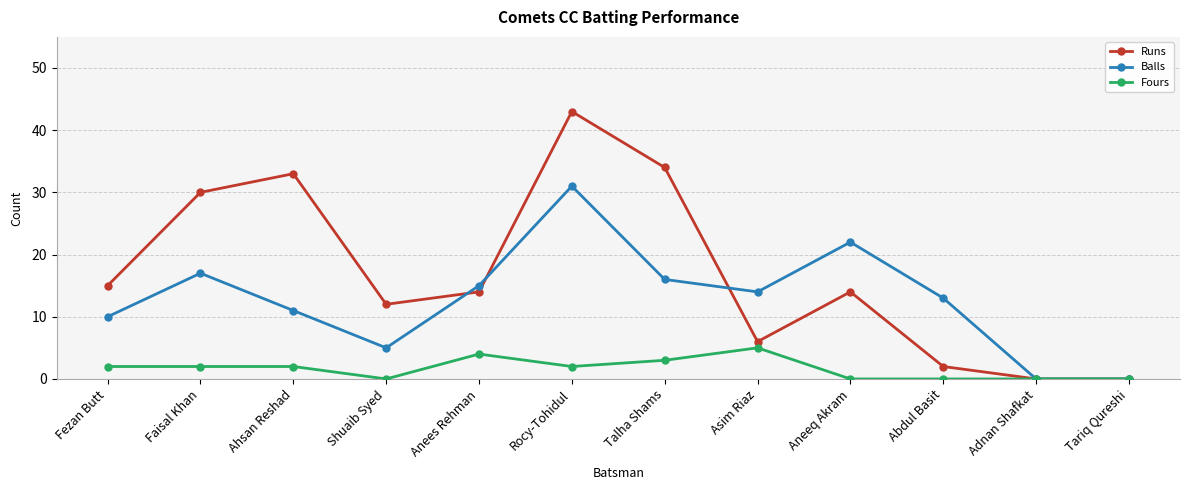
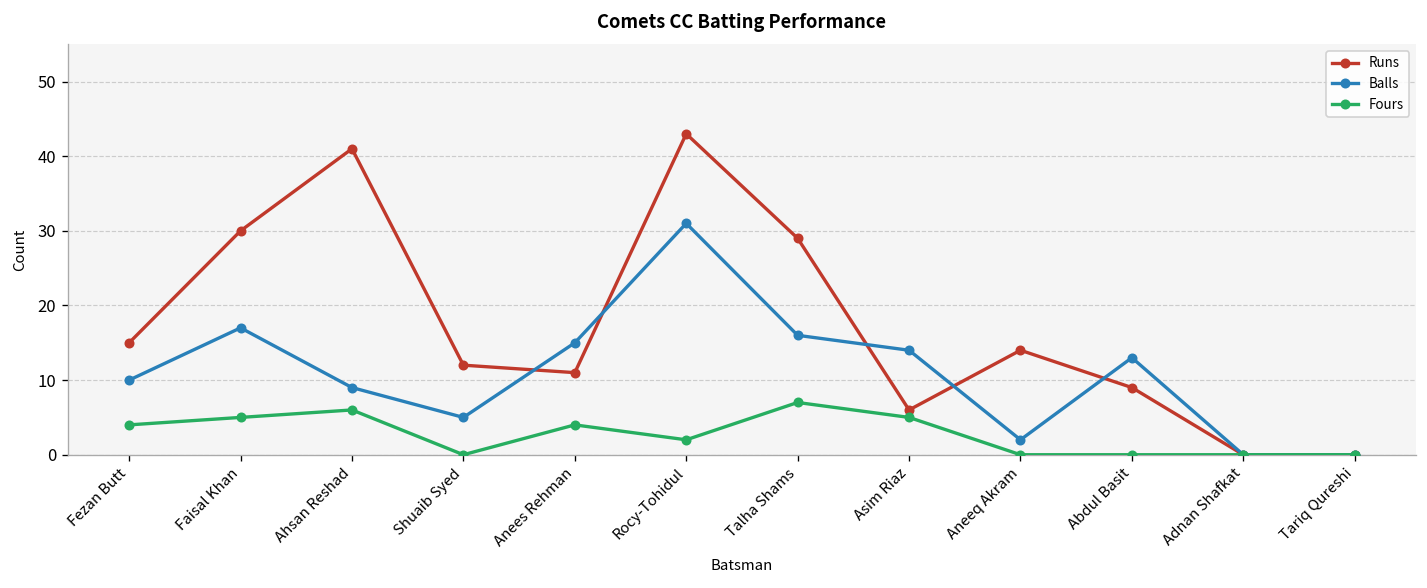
Fours, Fezan Butt: 2 -> 4
Fours, Faisal Khan: 2 -> 5
Runs, Ahsan Reshad: 33 -> 41
Balls, Ahsan Reshad: 11 -> 9
Fours, Ahsan Reshad: 2 -> 6
Runs, Anees Rehman: 14 -> 11
Runs, Talha Shams: 34 -> 29
Fours, Talha Shams: 3 -> 7
Balls, Aneeq Akram: 22 -> 2
Runs, Abdul Basit: 2 -> 9
